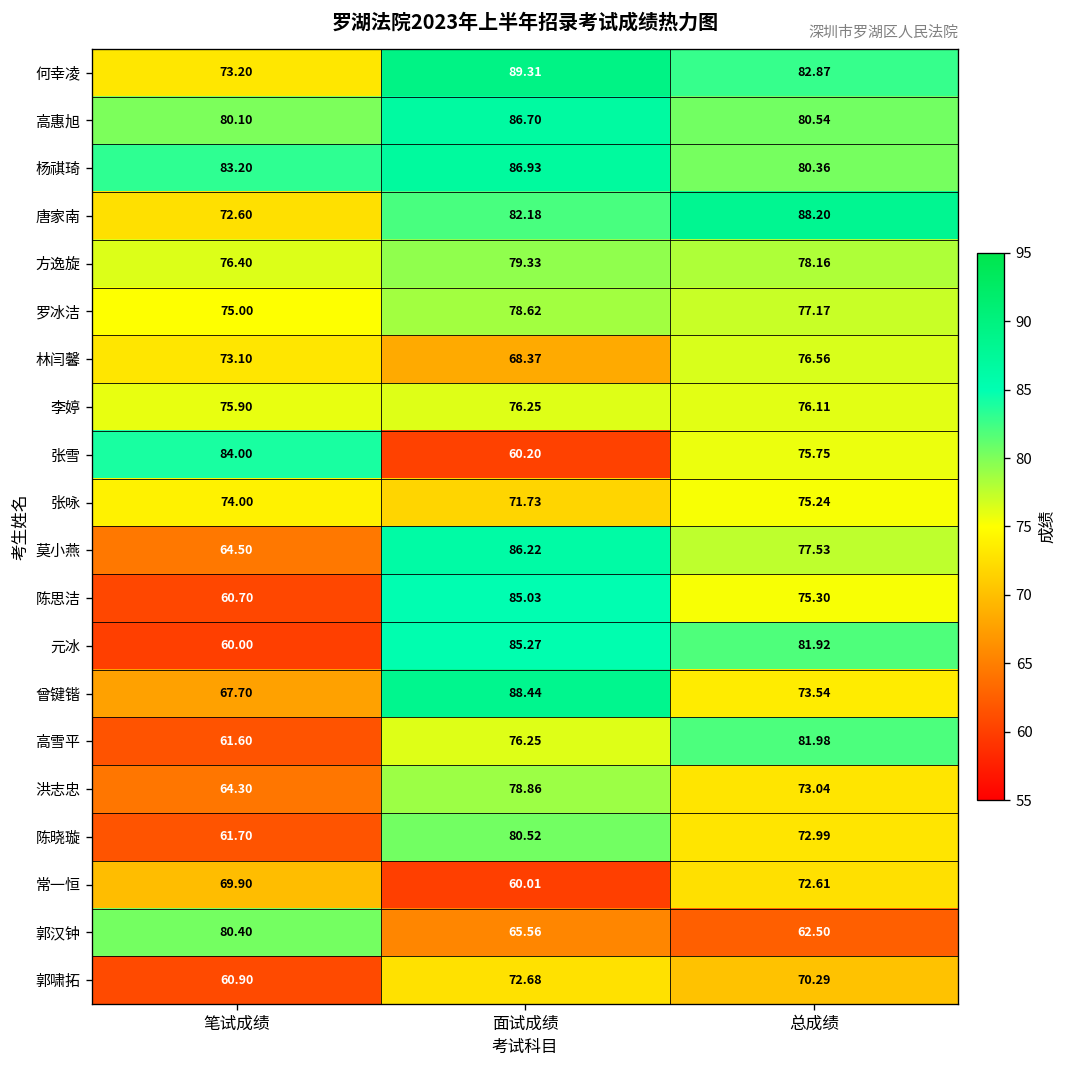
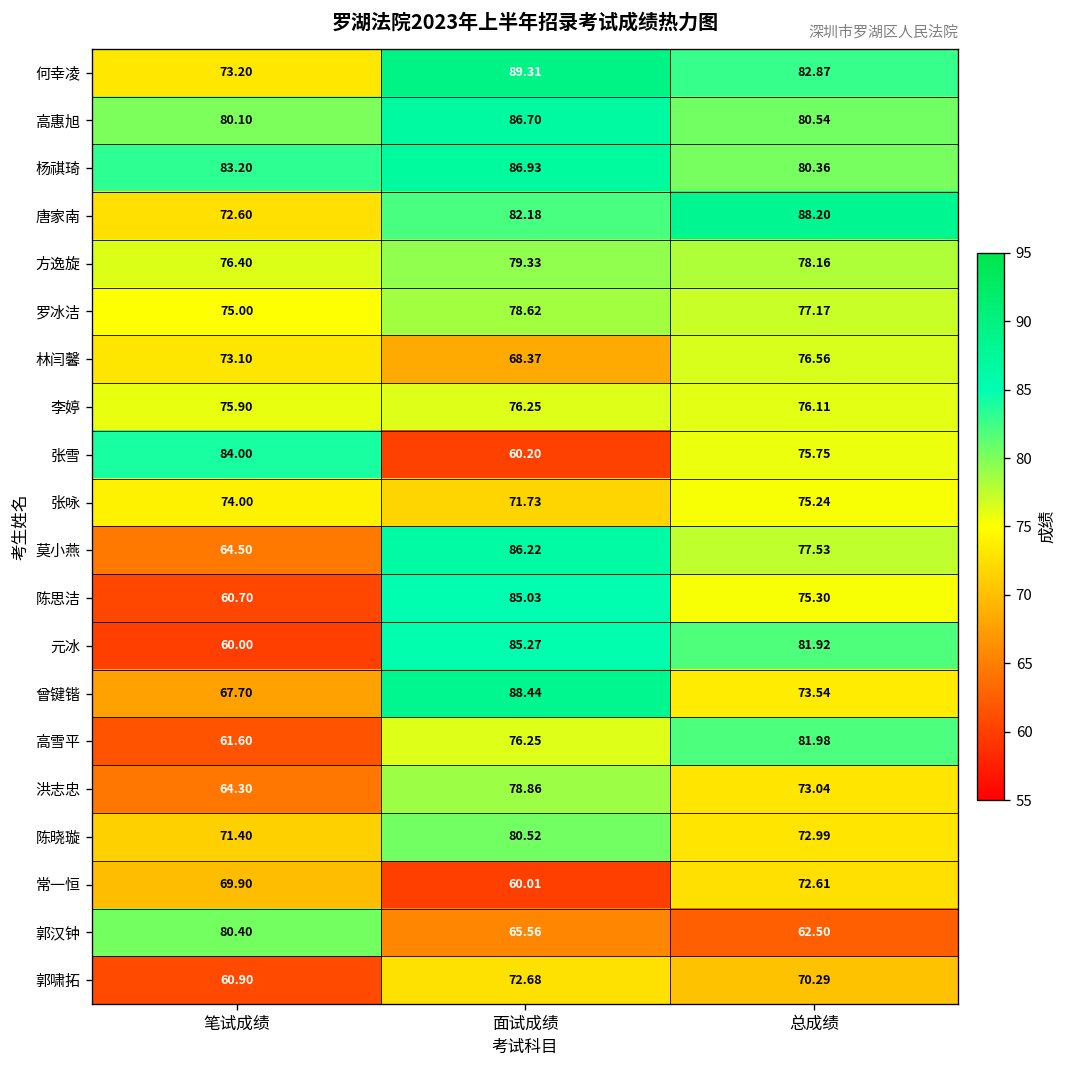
陈晓璇, 笔试成绩: 61.70 -> 71.40
